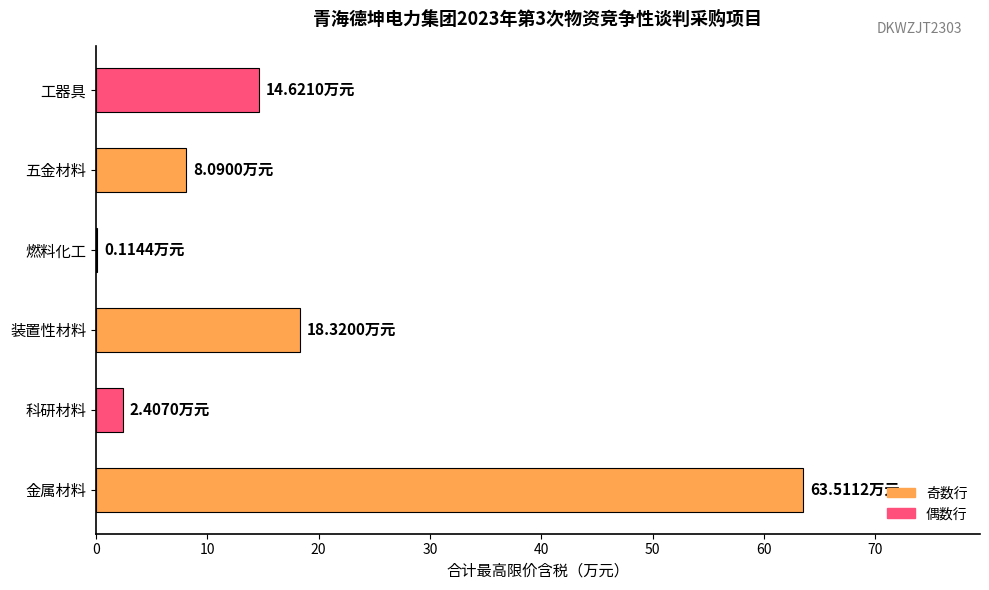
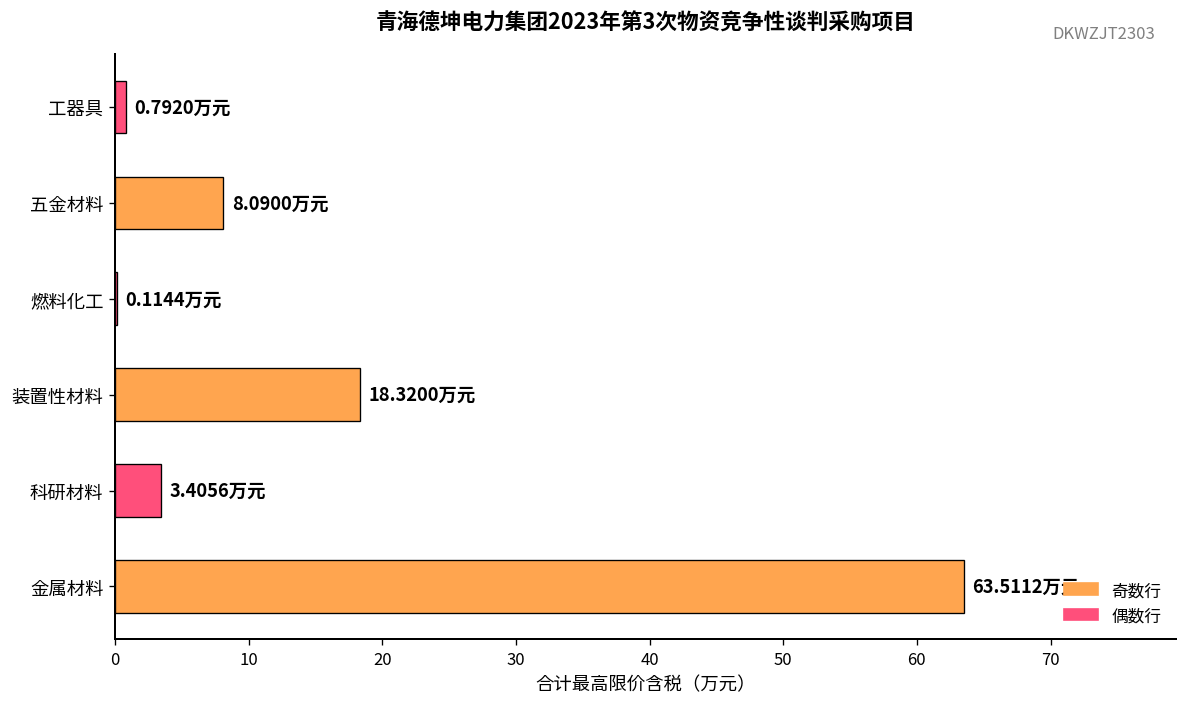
工器具: 14.6210 -> 0.7920
科研材料: 2.4070 -> 3.4056
